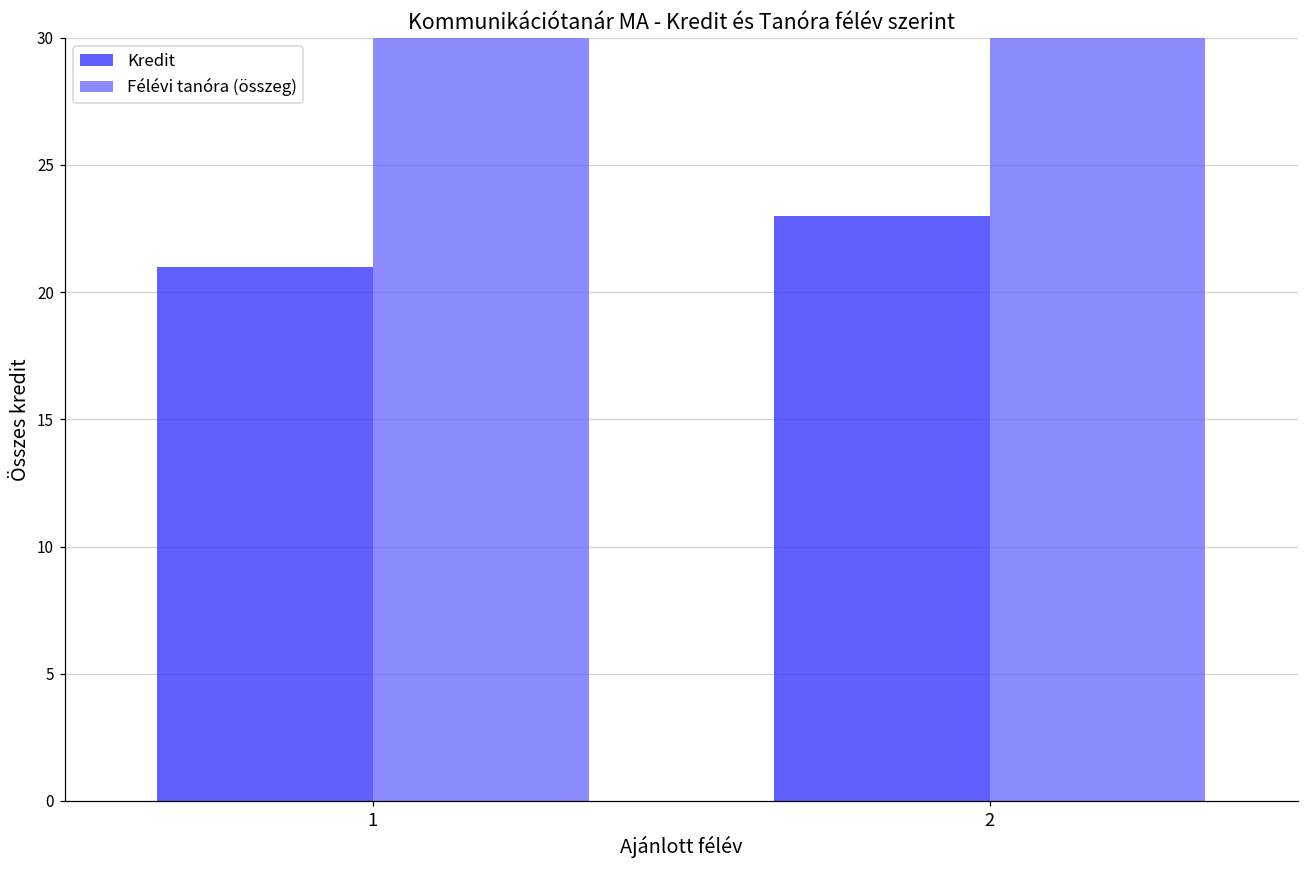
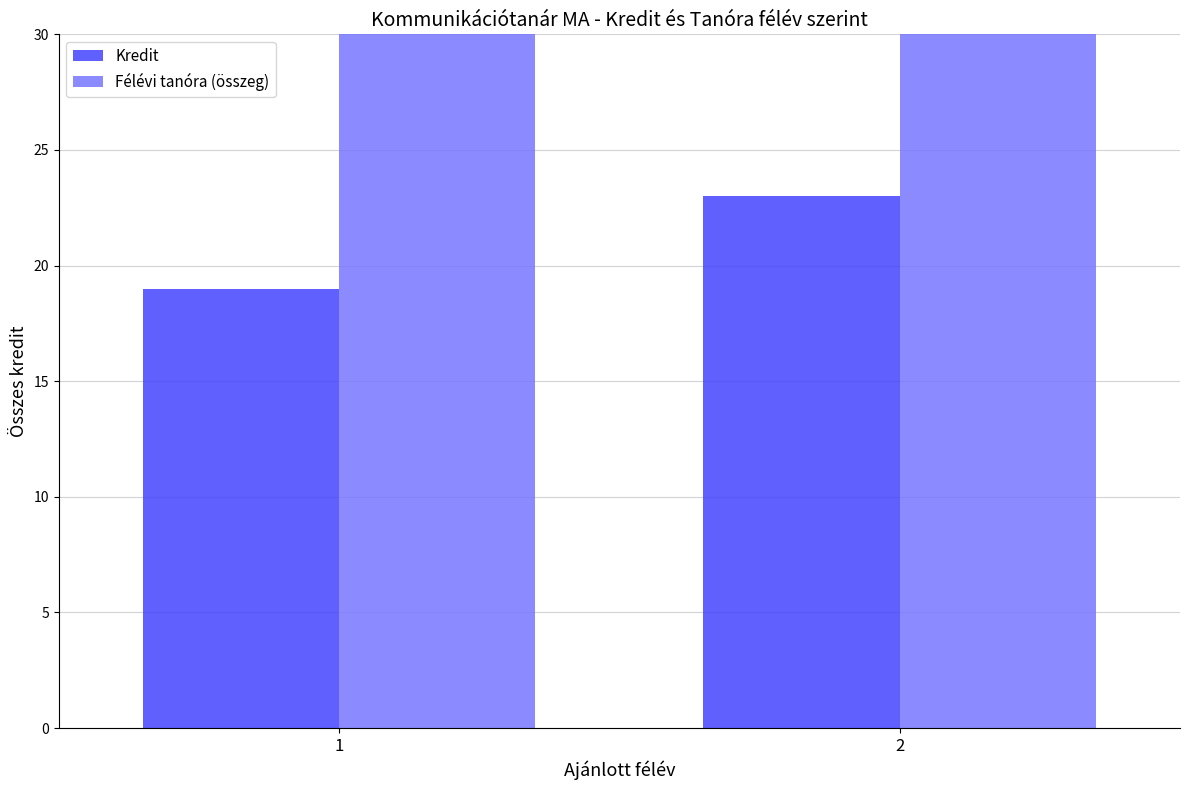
Kredit, 1: 21 -> 19
